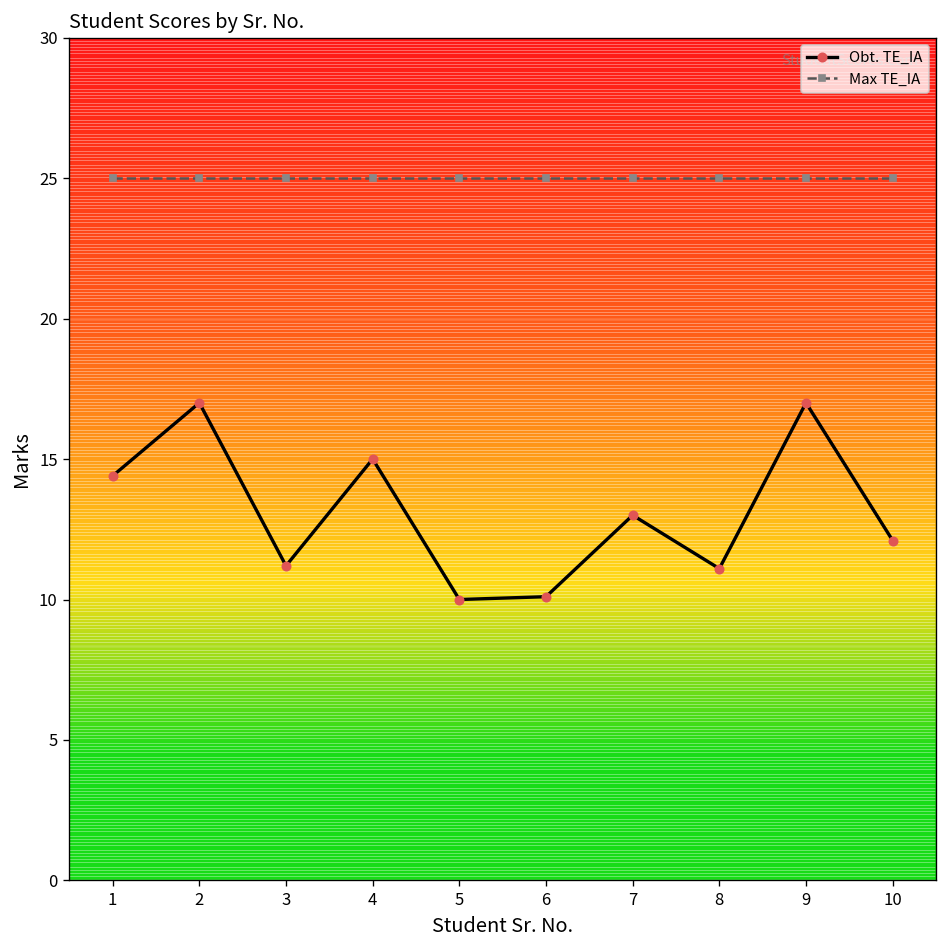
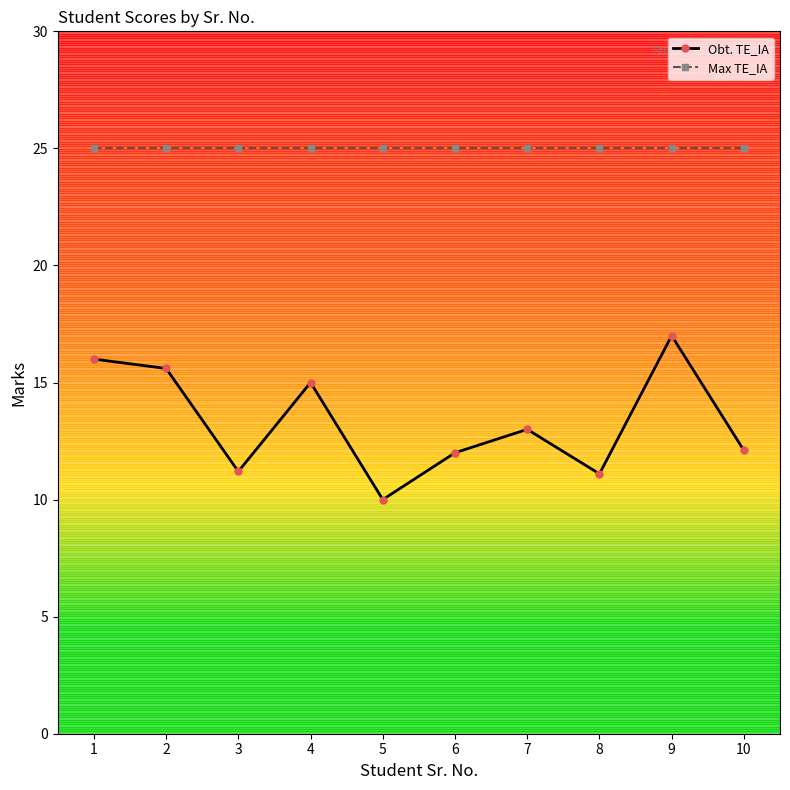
Obt. TE_IA, 1: 14.4 -> 16.0
Obt. TE_IA, 2: 17.0 -> 15.6
Obt. TE_IA, 6: 10.1 -> 12.0
